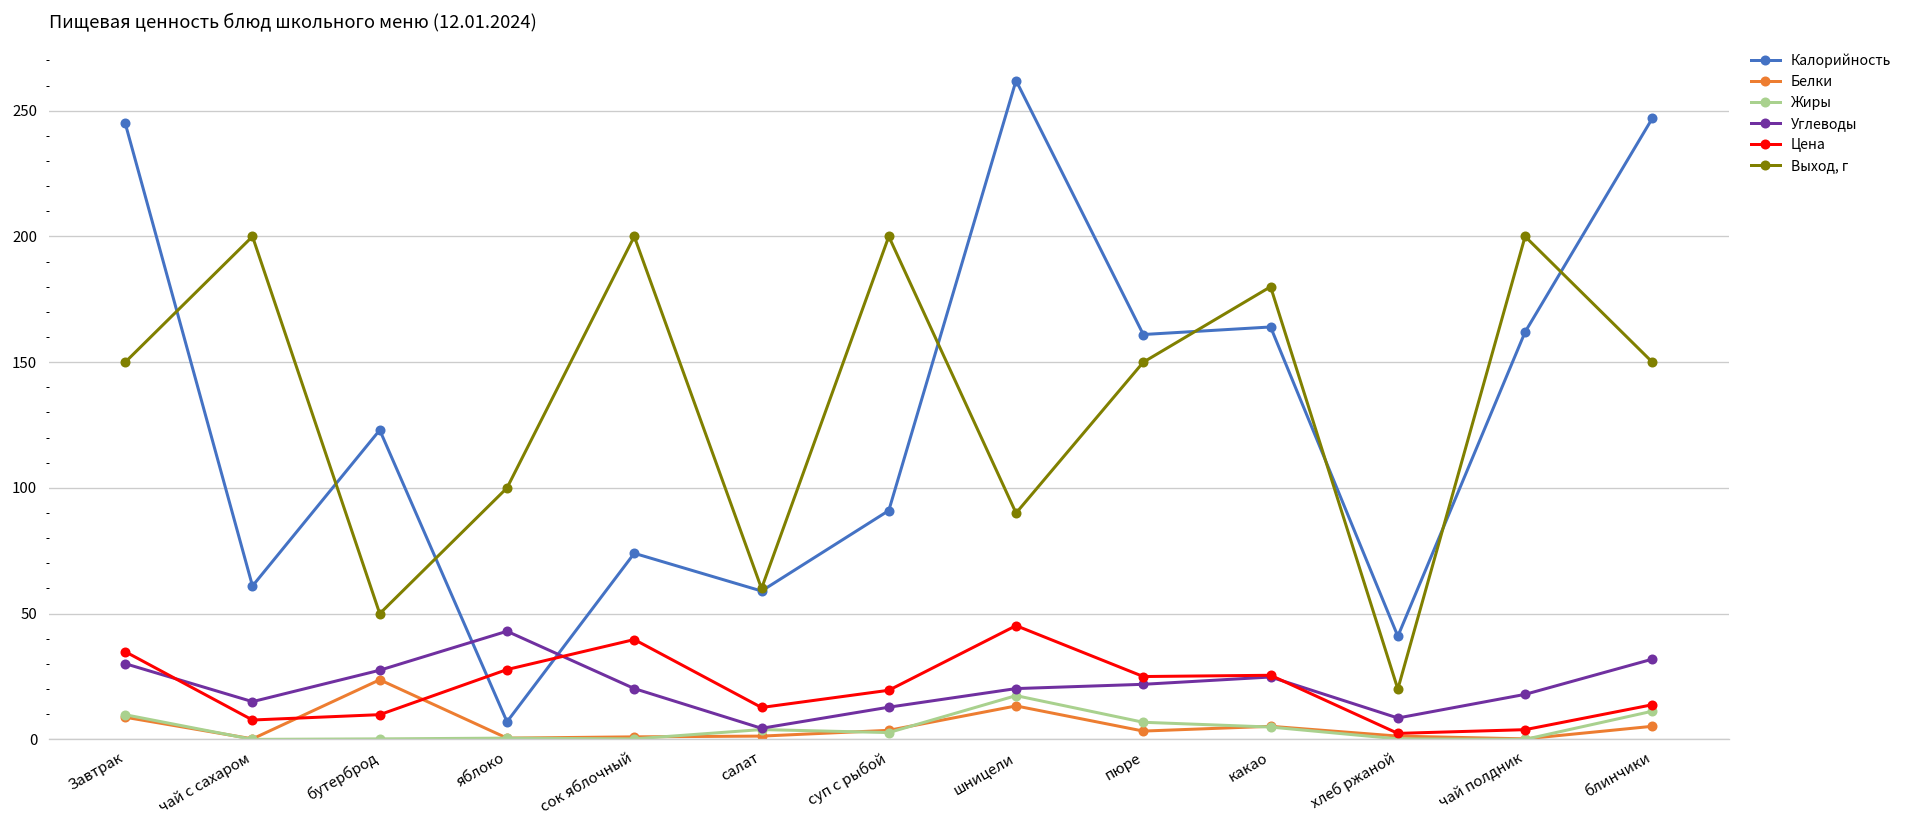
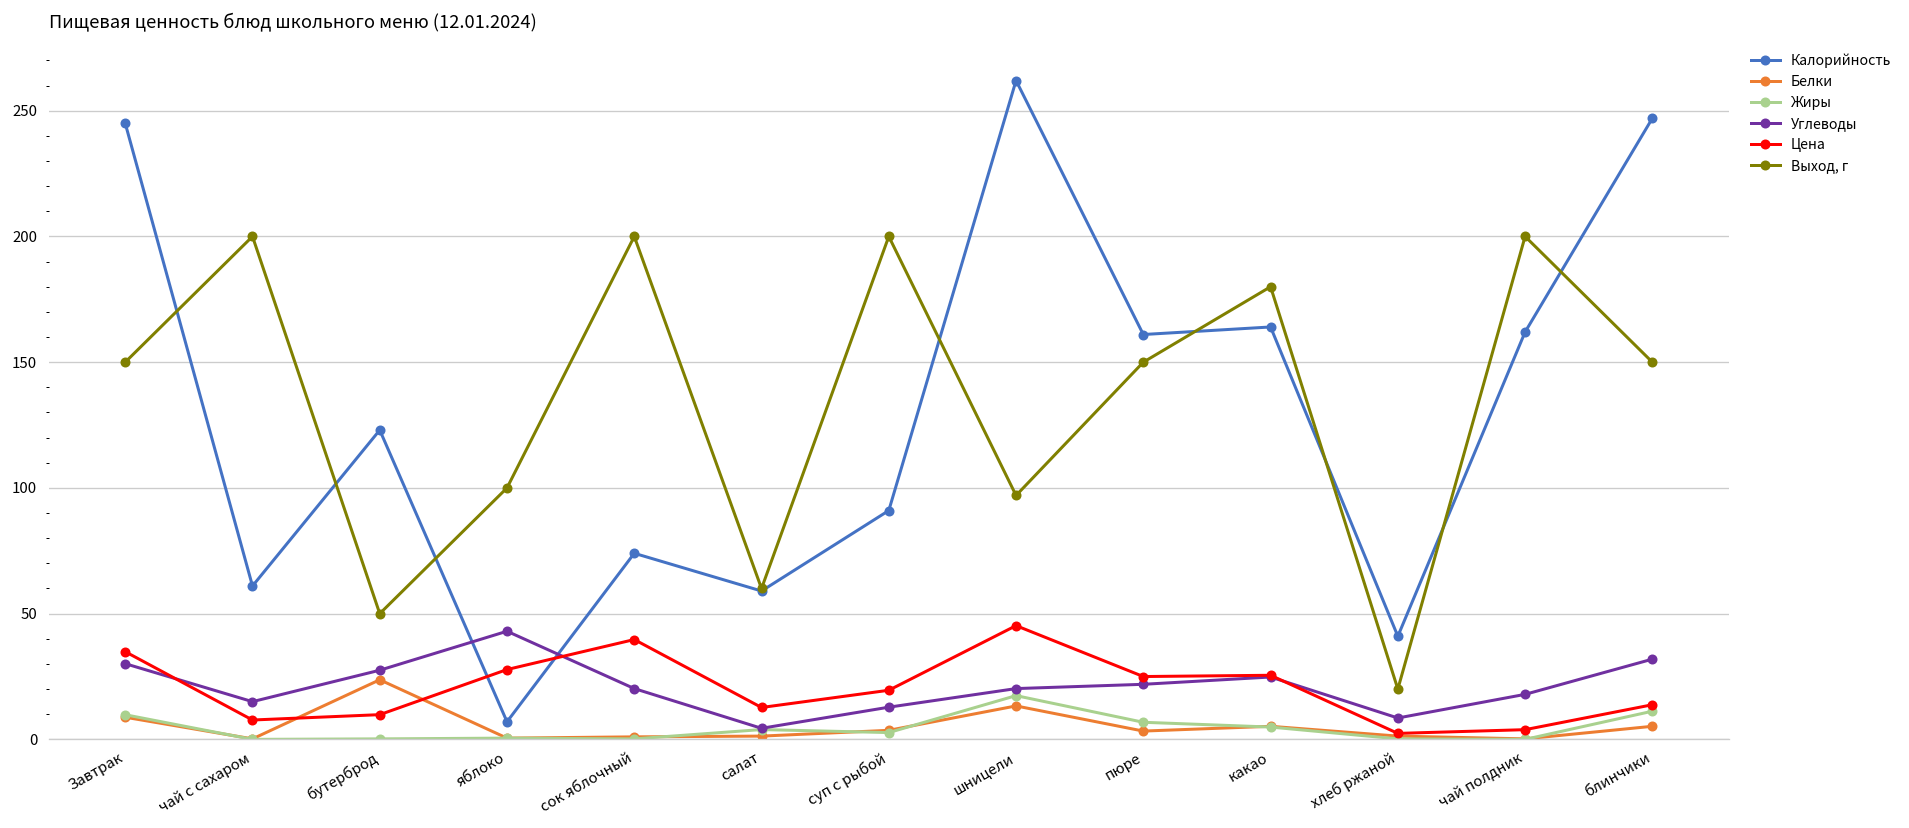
Выход, г, шницели: 90 -> 97
